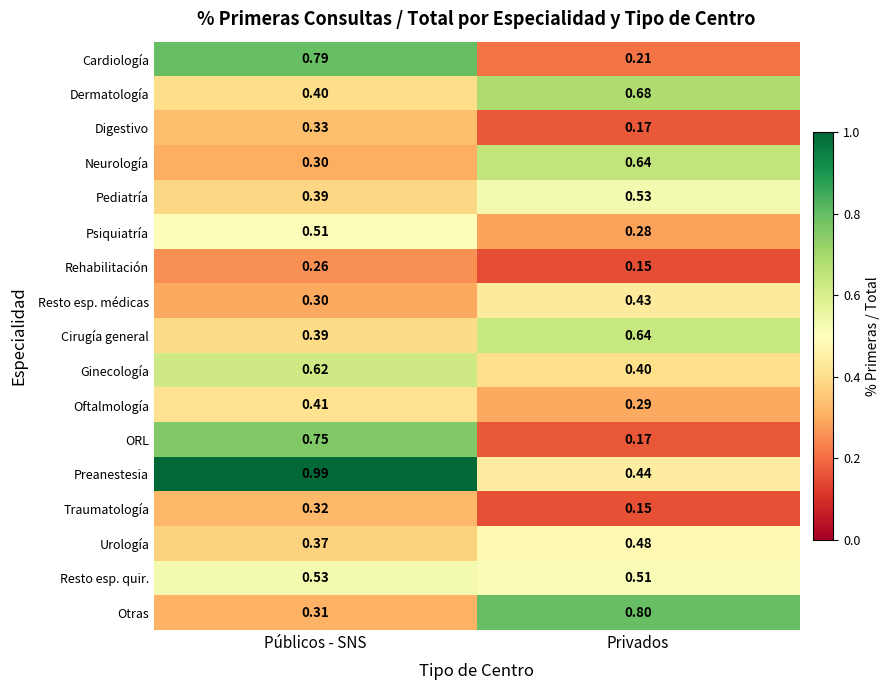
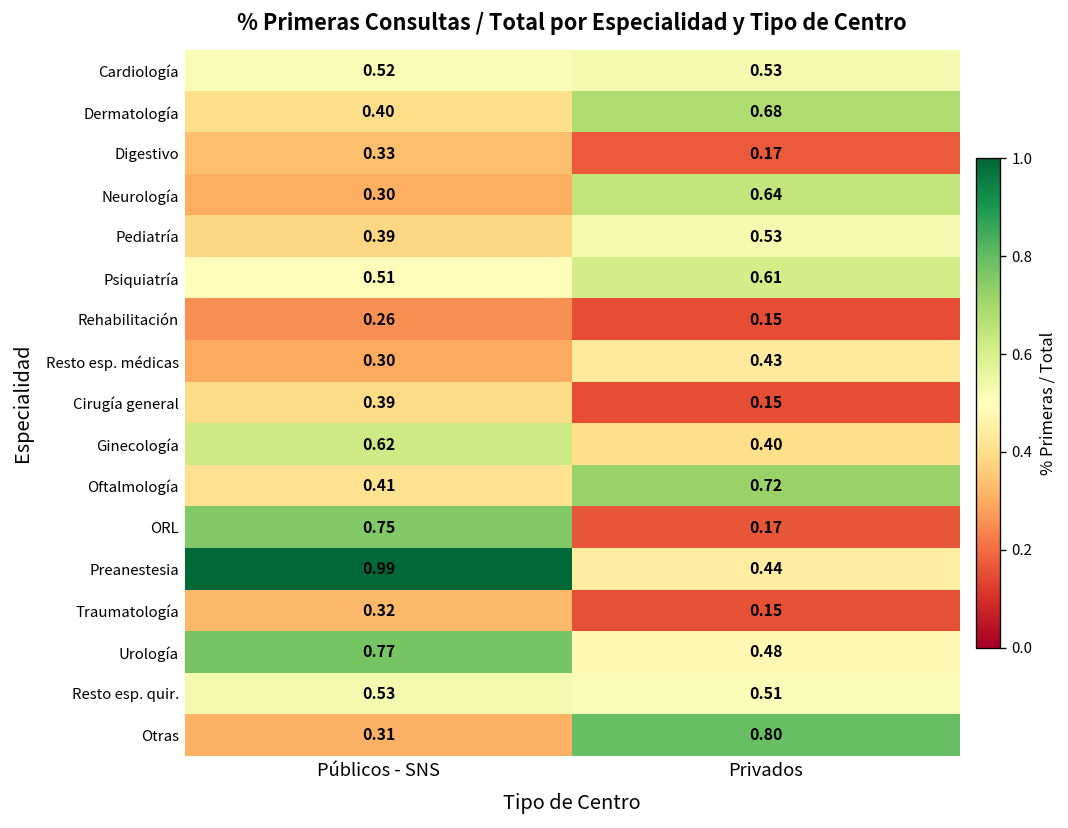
Cardiología, Públicos - SNS: 0.79 -> 0.52
Cardiología, Privados: 0.21 -> 0.53
Psiquiatría, Privados: 0.28 -> 0.61
Cirugía general, Privados: 0.64 -> 0.15
Oftalmología, Privados: 0.29 -> 0.72
Urología, Públicos - SNS: 0.37 -> 0.77
